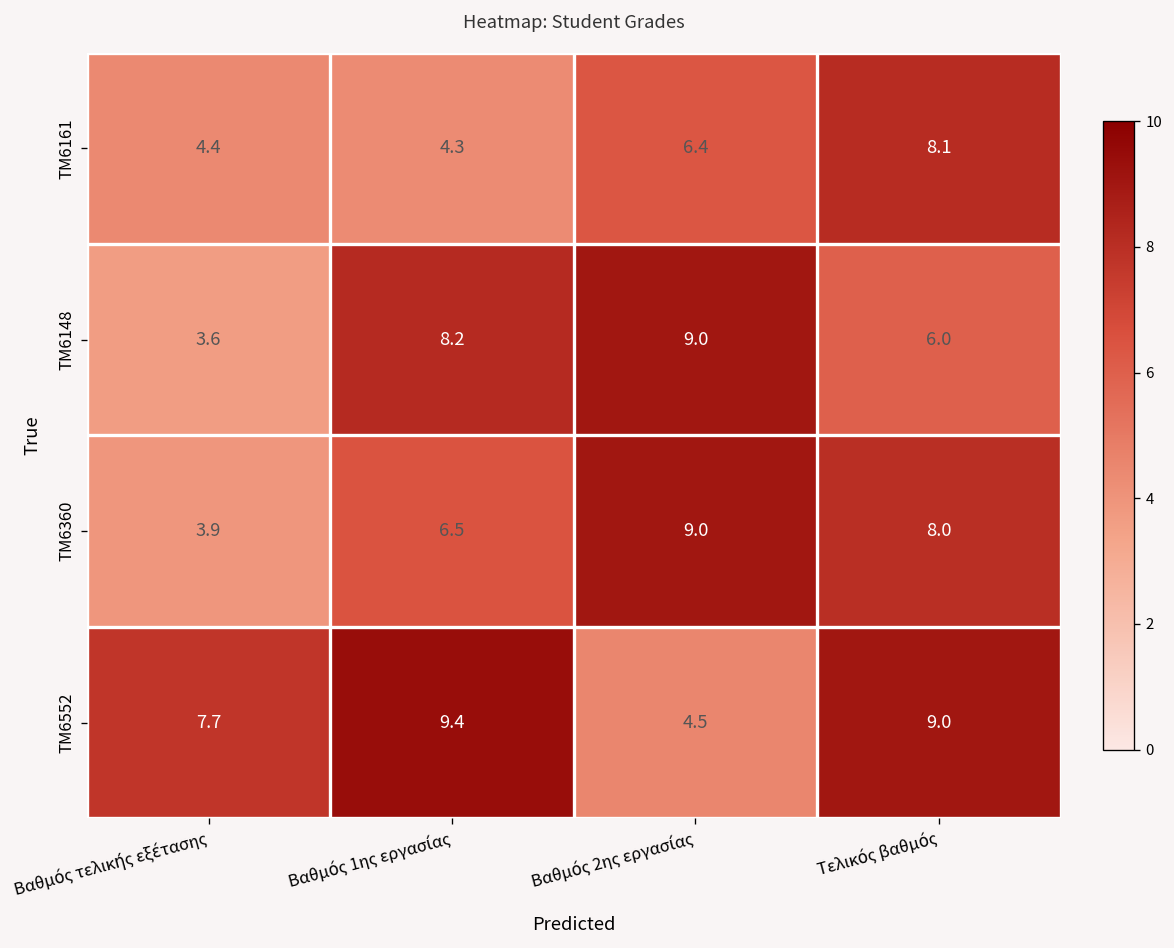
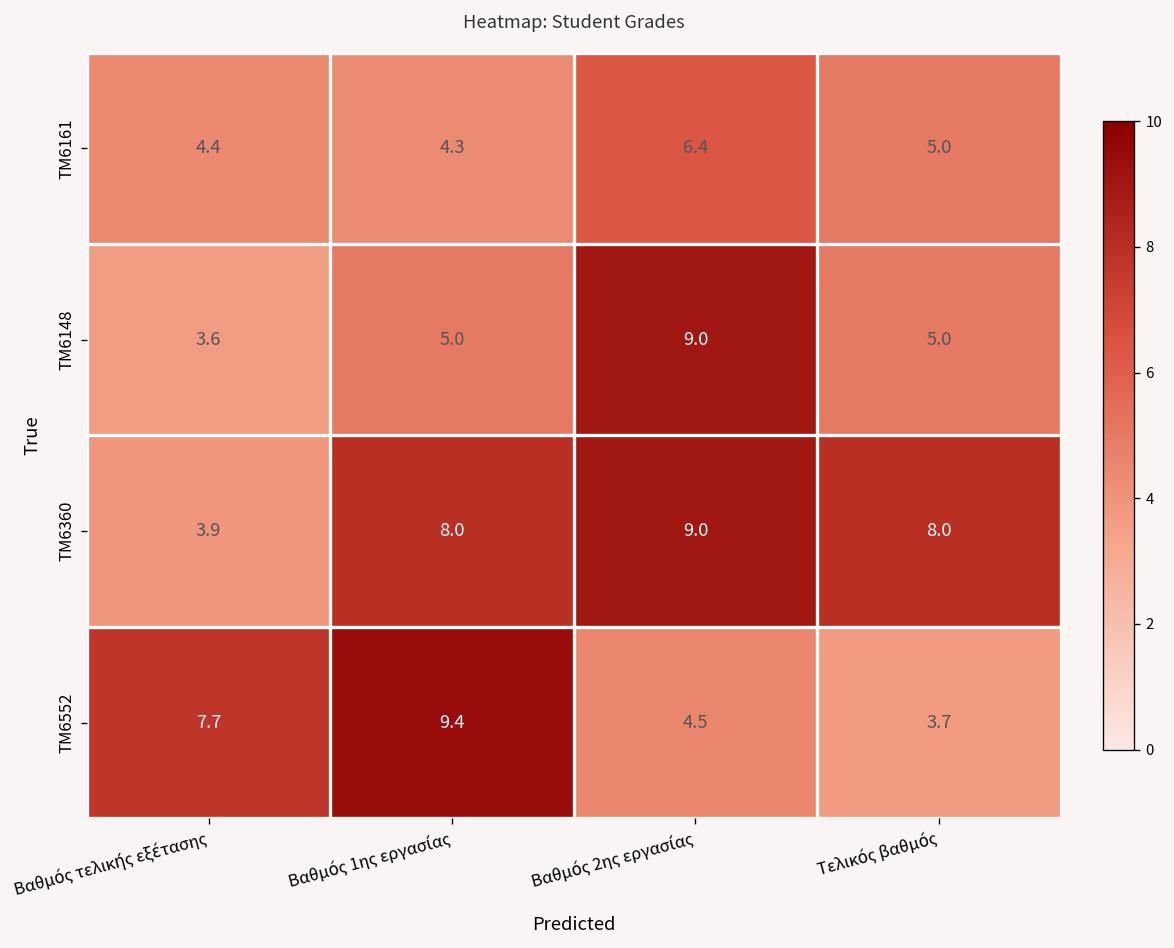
ΤΜ6161, Τελικός βαθμός: 8.1 -> 5.0
ΤΜ6148, Βαθμός 1ης εργασίας: 8.2 -> 5.0
ΤΜ6148, Τελικός βαθμός: 6.0 -> 5.0
ΤΜ6360, Βαθμός 1ης εργασίας: 6.5 -> 8.0
ΤΜ6552, Τελικός βαθμός: 9.0 -> 3.7
